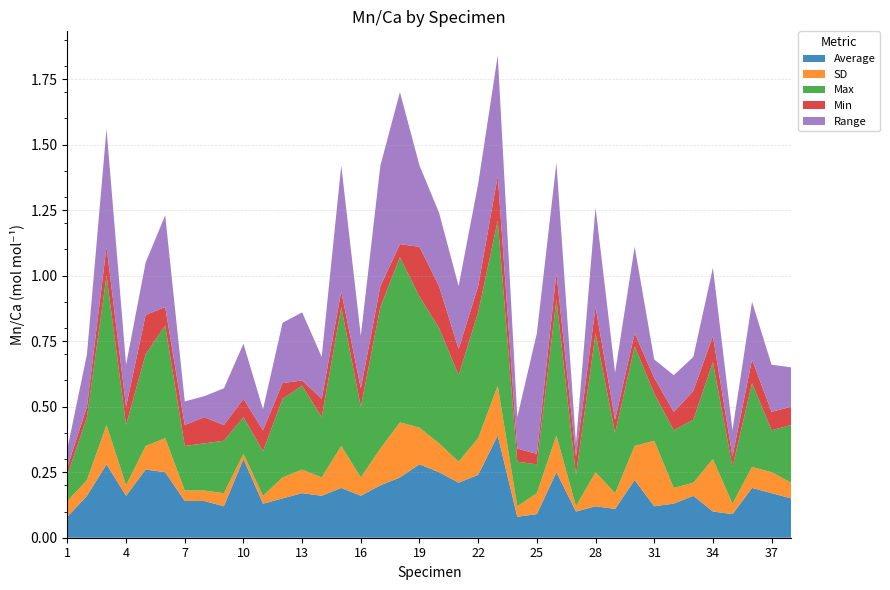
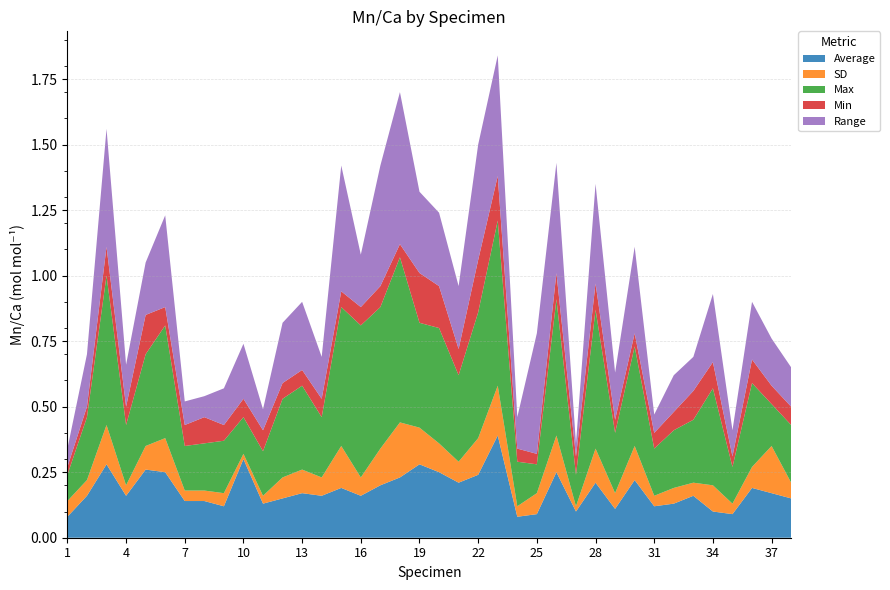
Min, 13: 0.02 -> 0.06
Max, 16: 0.27 -> 0.58
Max, 19: 0.5 -> 0.4
Min, 22: 0.1 -> 0.2
Range, 22: 0.39 -> 0.44
Average, 28: 0.12 -> 0.21
SD, 31: 0.25 -> 0.04
SD, 34: 0.2 -> 0.1
SD, 37: 0.08 -> 0.18
